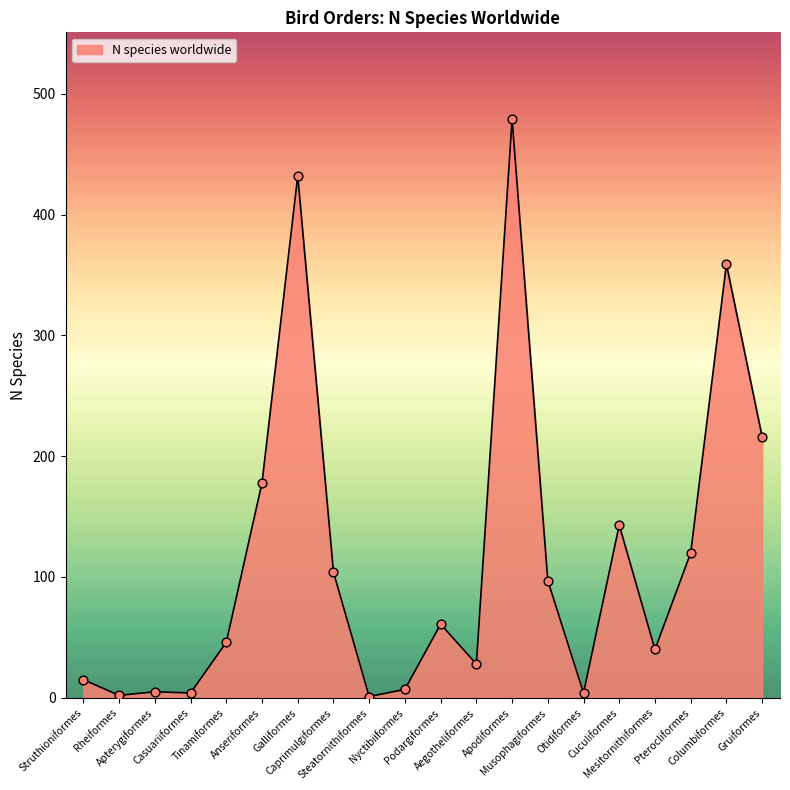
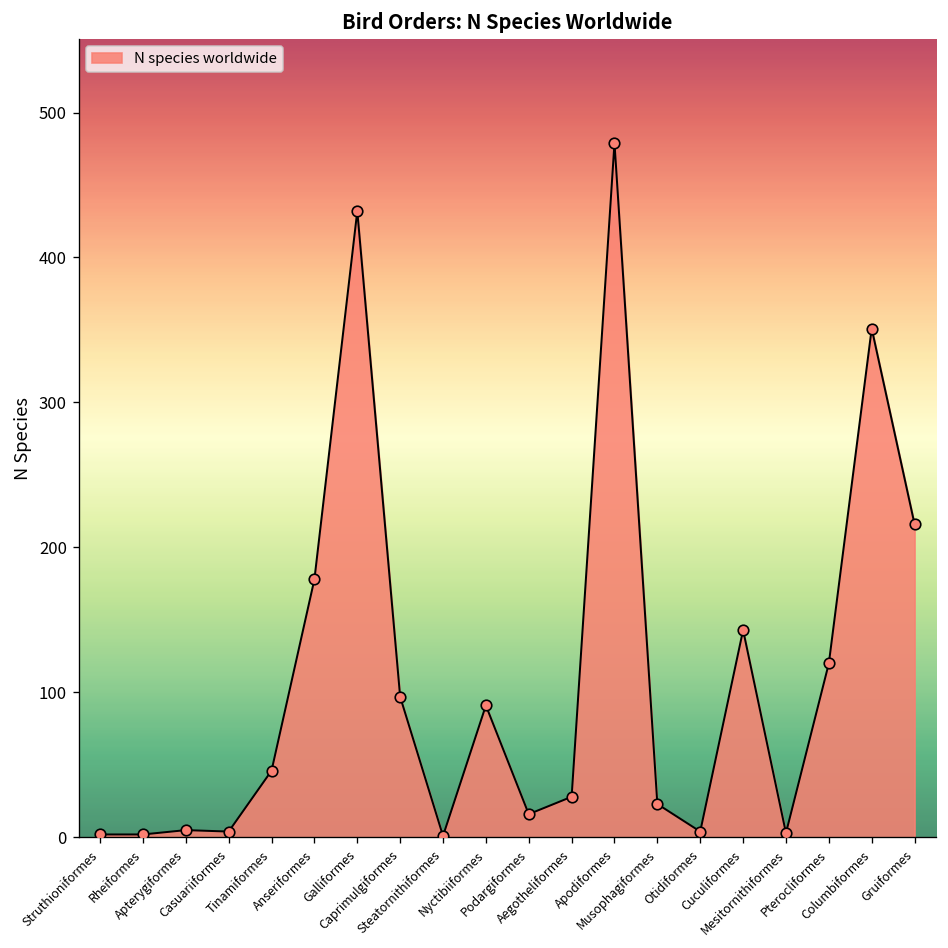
Struthioniformes: 15 -> 2
Caprimulgiformes: 104 -> 97
Nyctibiiformes: 7 -> 91
Podargiformes: 61 -> 16
Musophagiformes: 97 -> 23
Mesitornithiformes: 40 -> 3
Columbiformes: 359 -> 351
